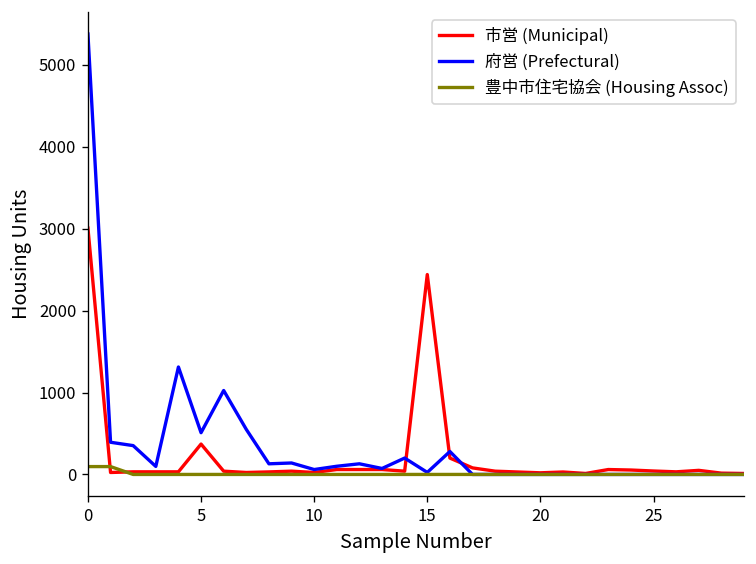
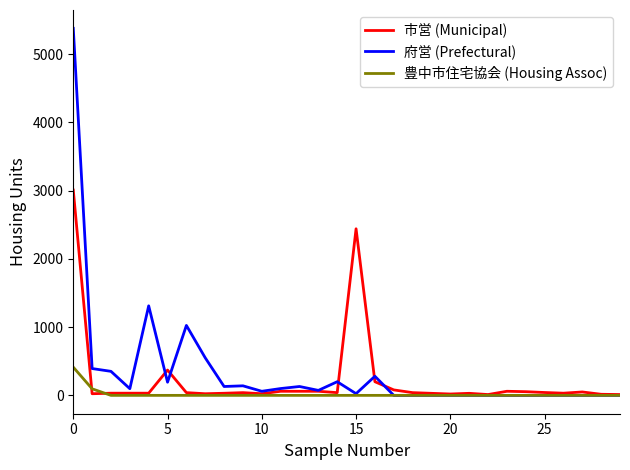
豊中市住宅協会 (Housing Assoc), 0: 100 -> 400
府営 (Prefectural), 5: 500 -> 200
